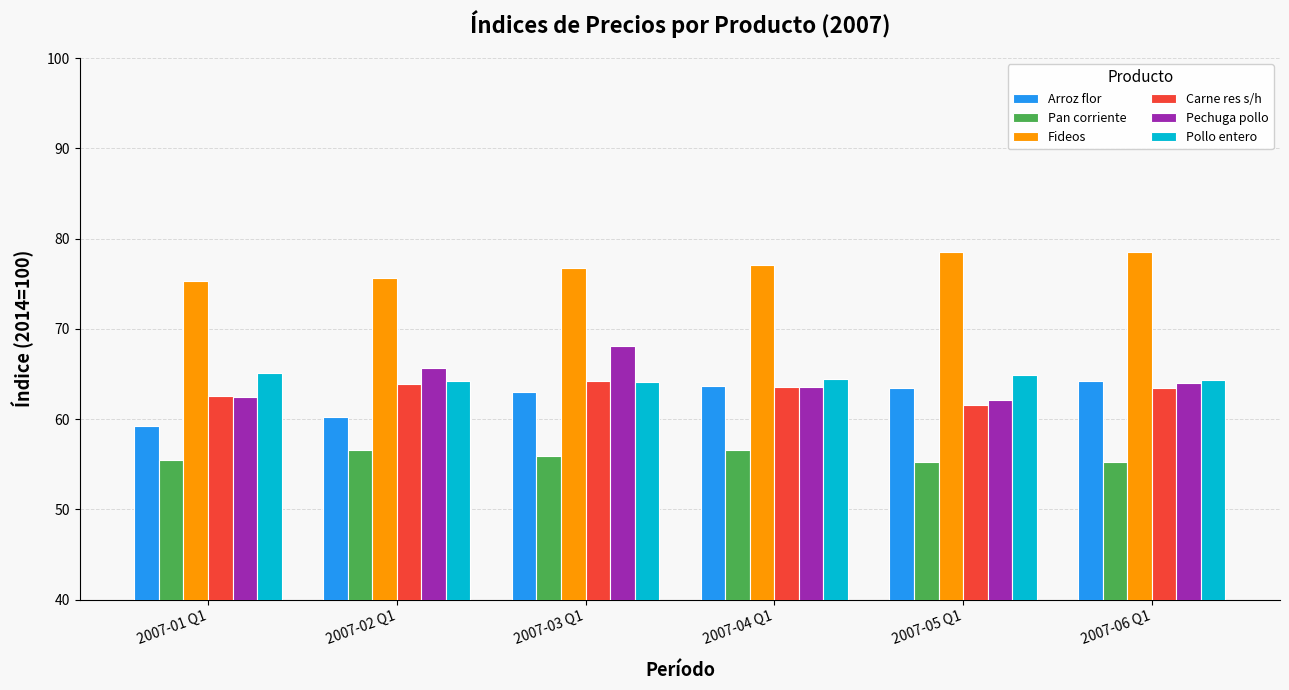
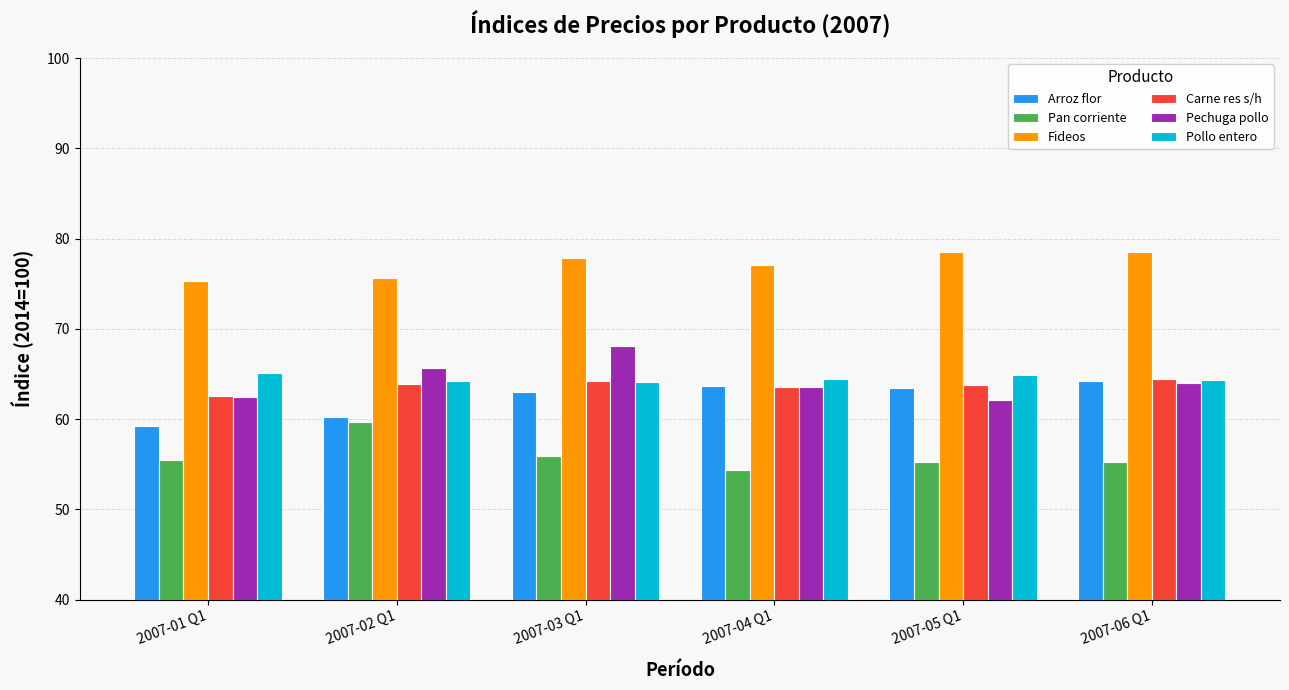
Pan corriente, 2007-02 Q1: 57 -> 60
Fideos, 2007-03 Q1: 77 -> 78
Pan corriente, 2007-04 Q1: 57 -> 54
Carne res s/h, 2007-05 Q1: 62 -> 64
Carne res s/h, 2007-06 Q1: 63 -> 64
